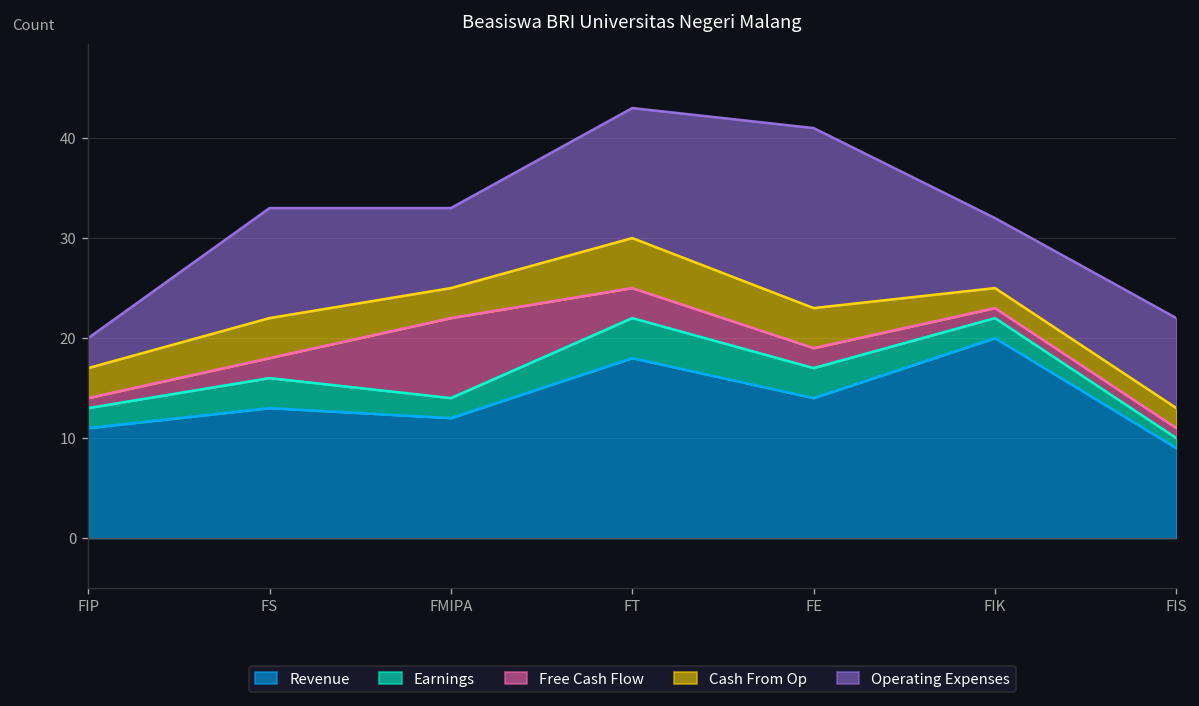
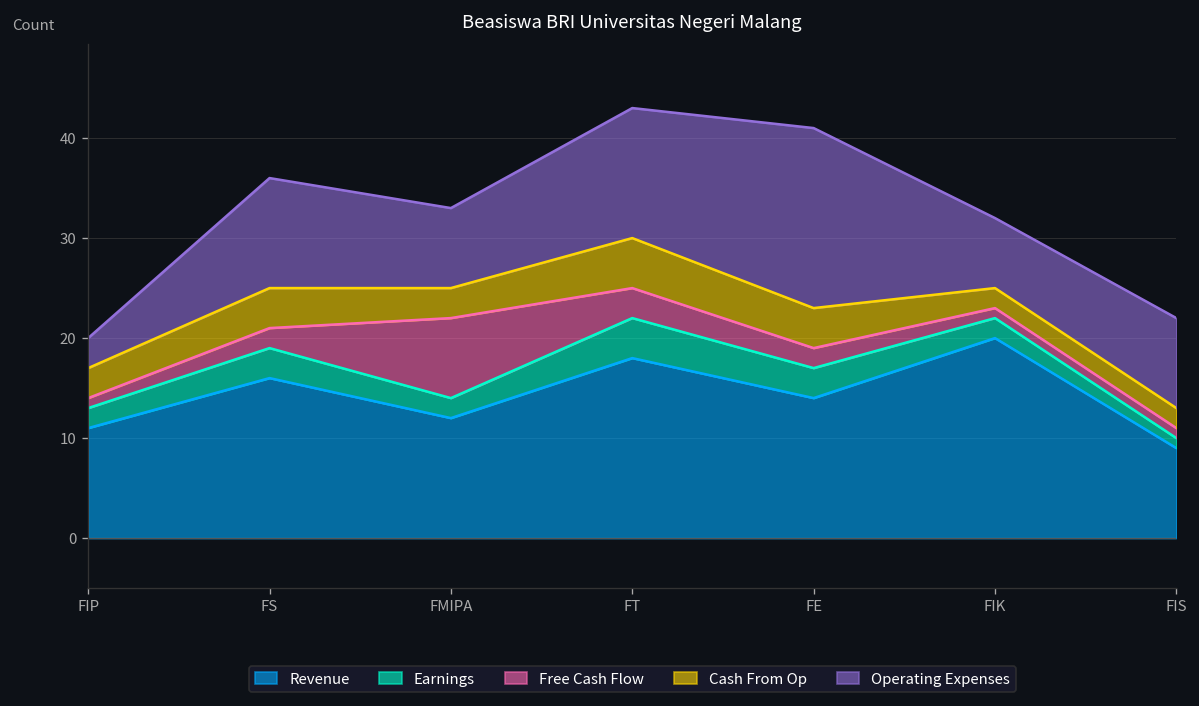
Revenue, FS: 13 -> 16
